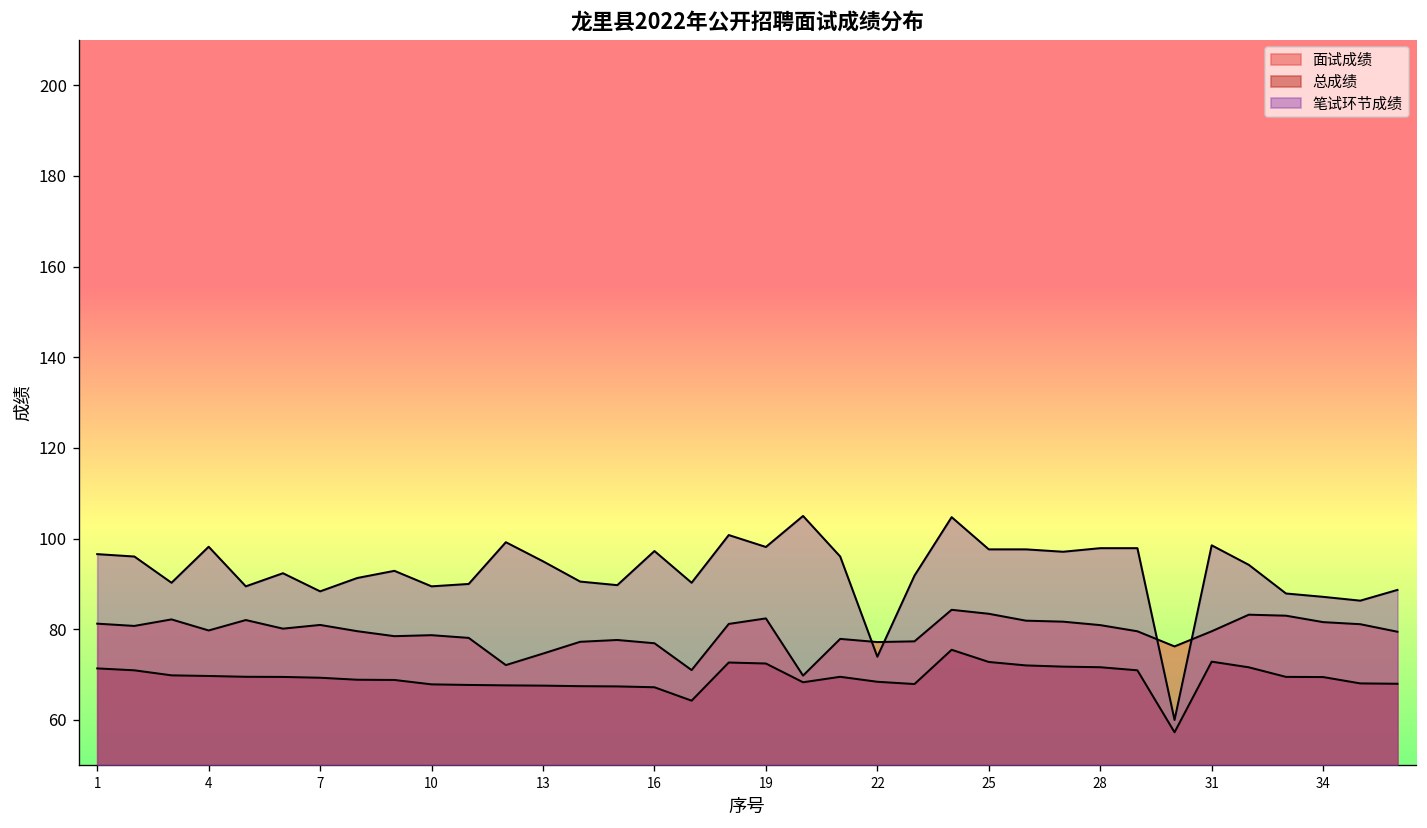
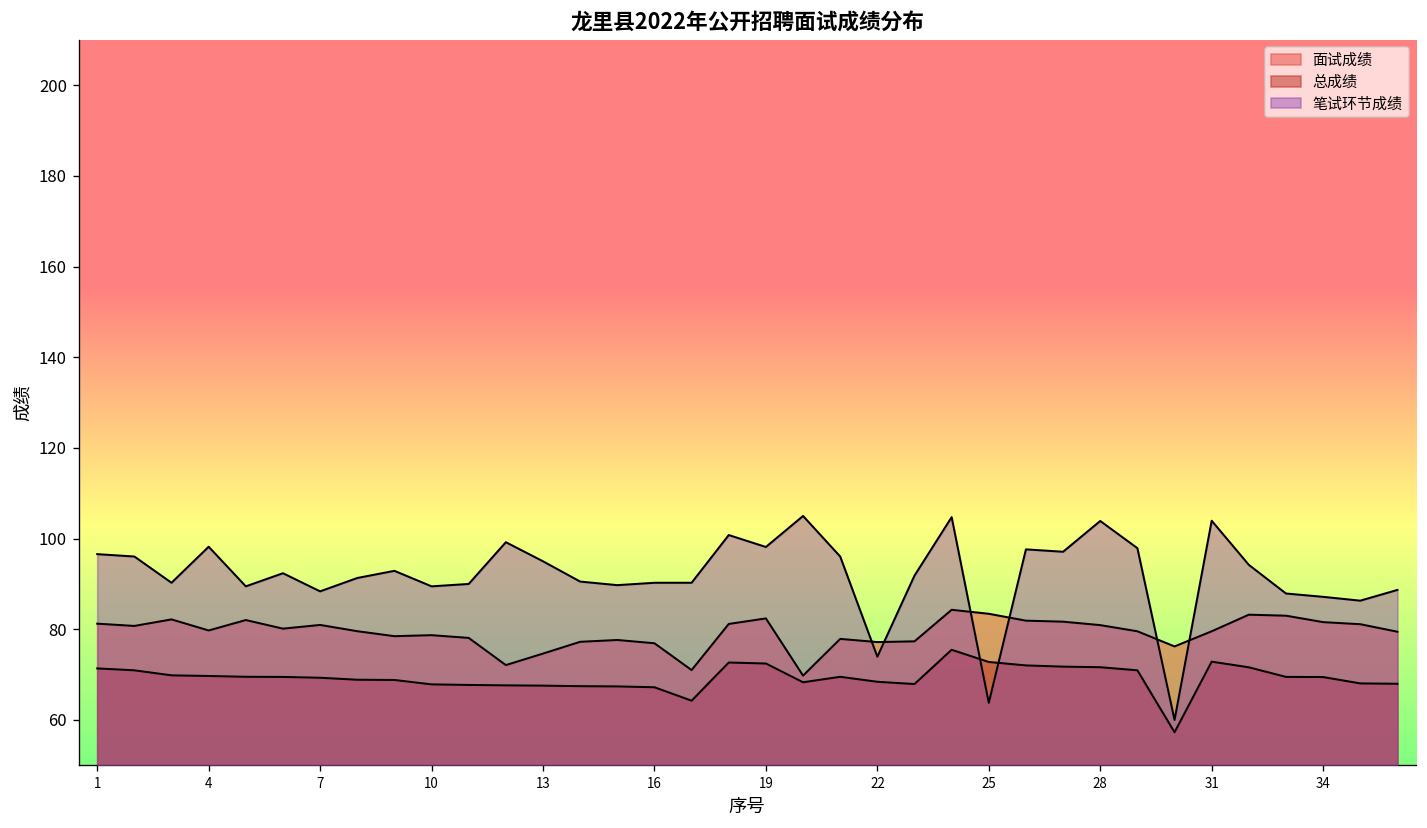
笔试环节成绩, 16: 97 -> 90
笔试环节成绩, 25: 98 -> 64
笔试环节成绩, 28: 98 -> 104
笔试环节成绩, 31: 99 -> 104
